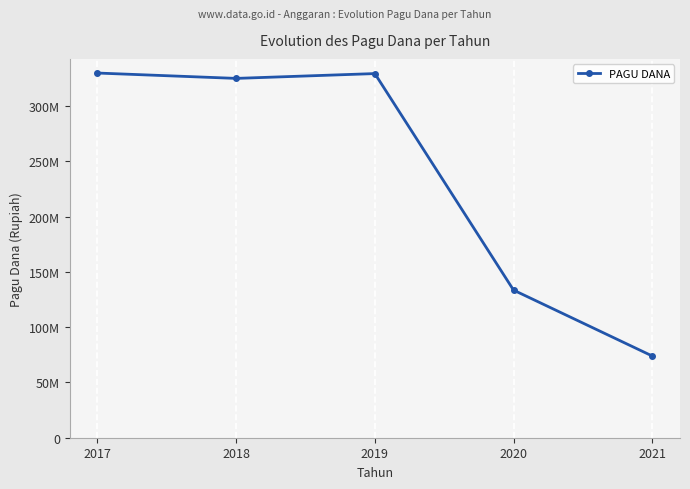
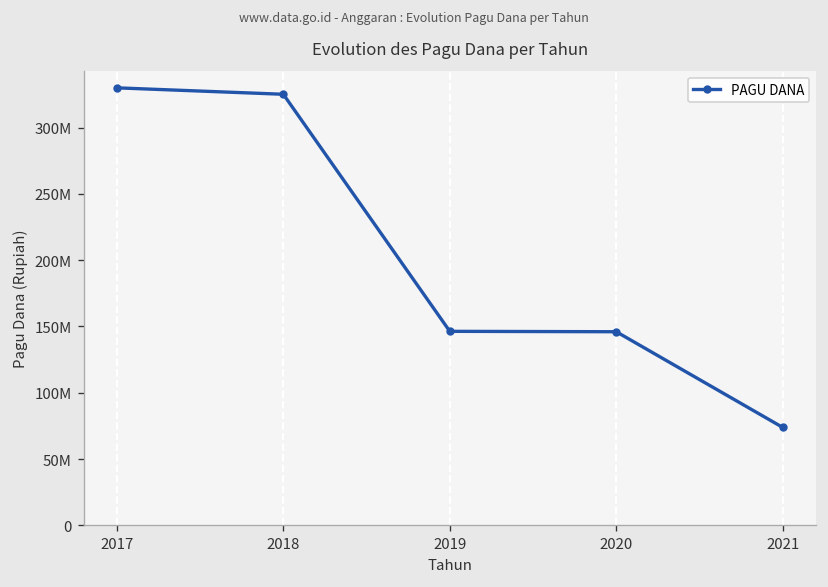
2019: 329000000 -> 146000000
2020: 134000000 -> 146000000
